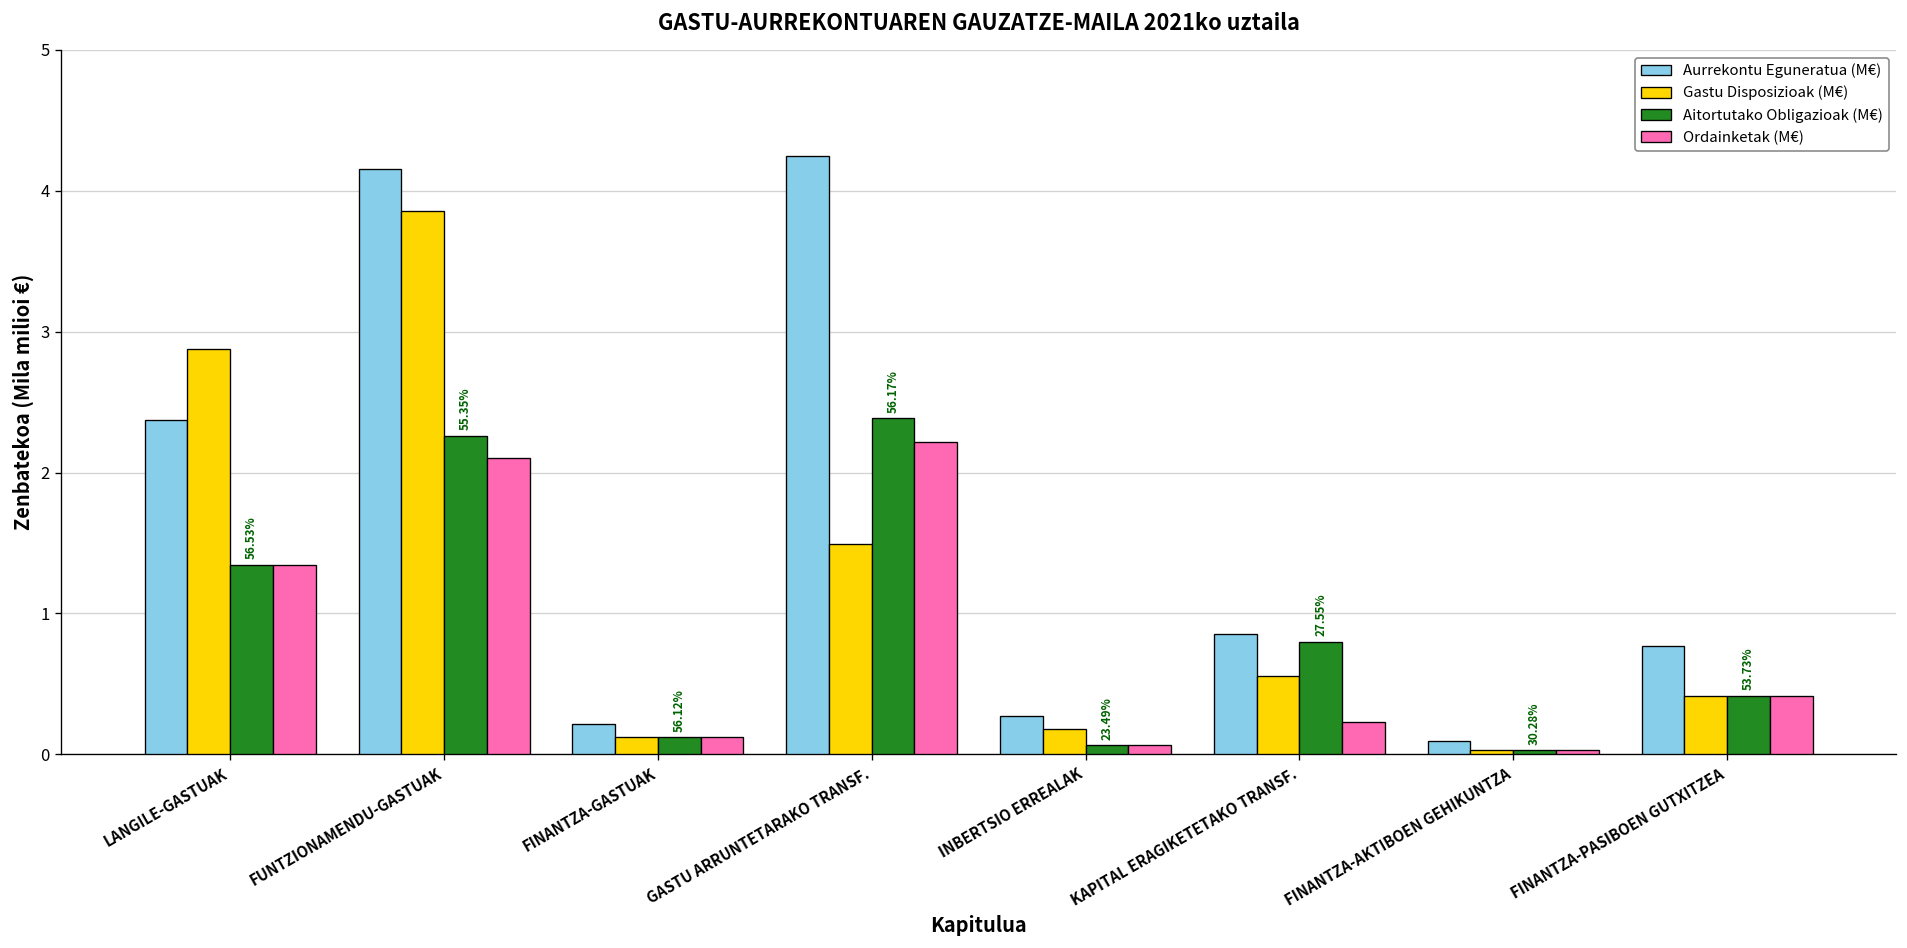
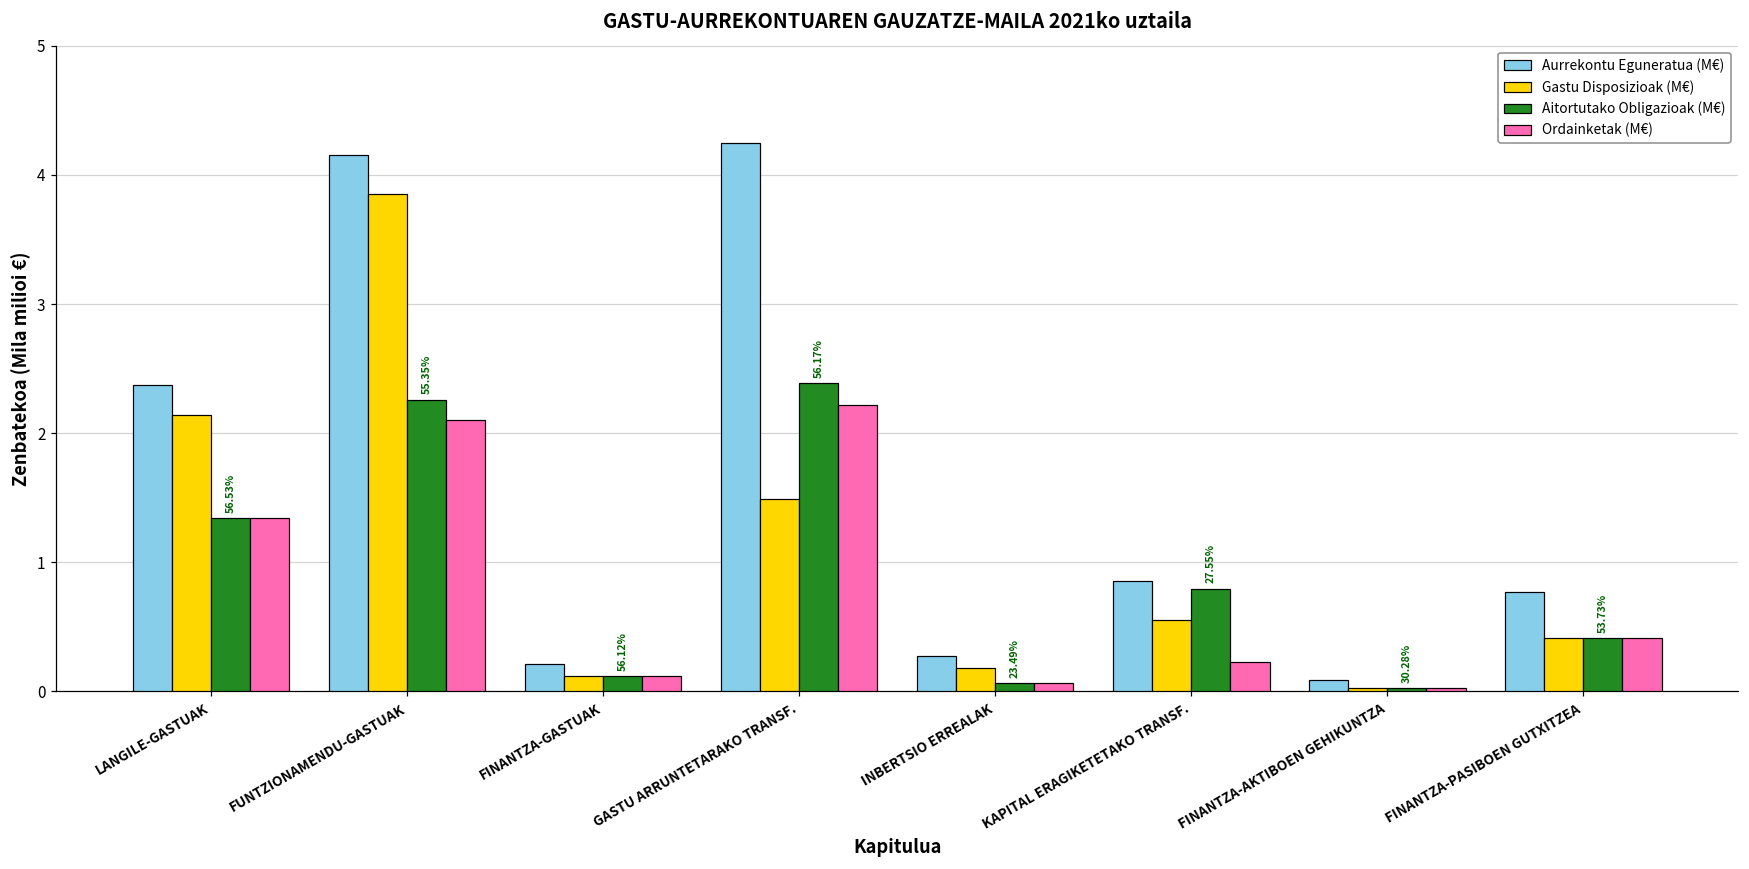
Gastu Disposizioak (M€), LANGILE-GASTUAK: 2.87 -> 2.14
